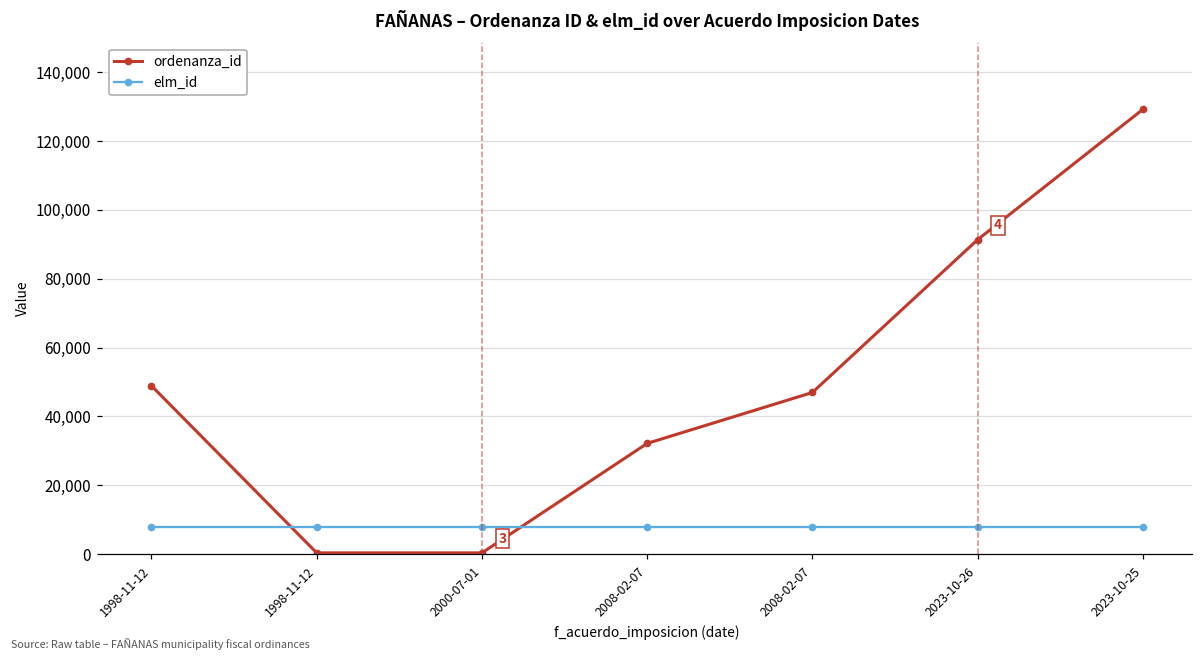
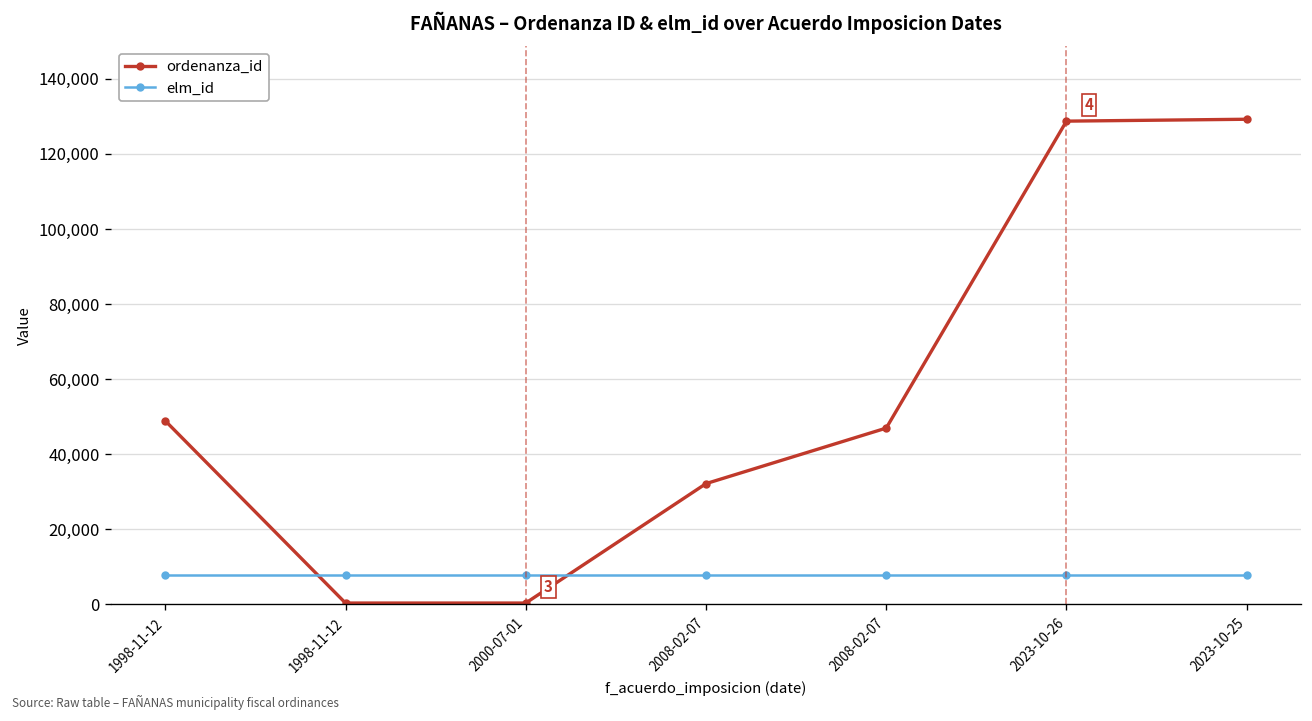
ordenanza_id, 2023-10-26: 91,000 -> 129,000
